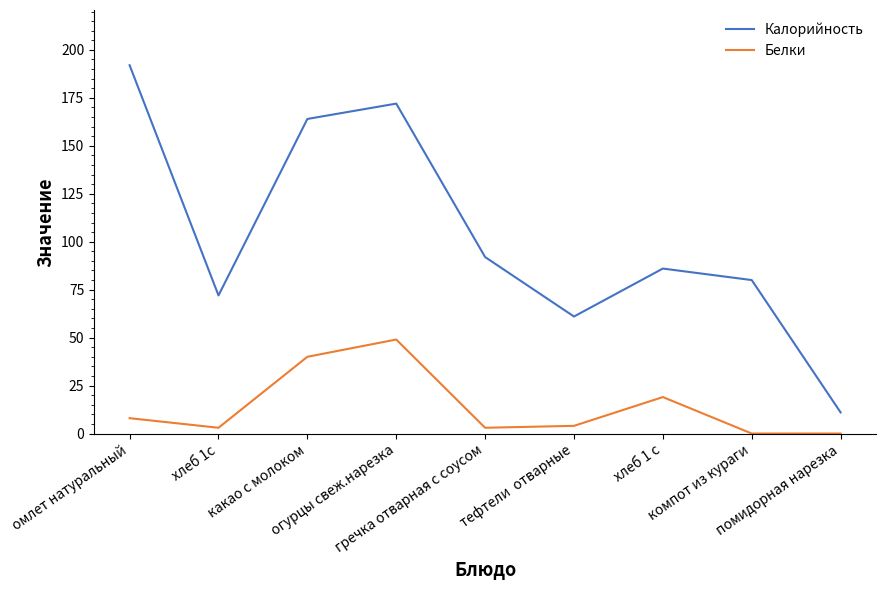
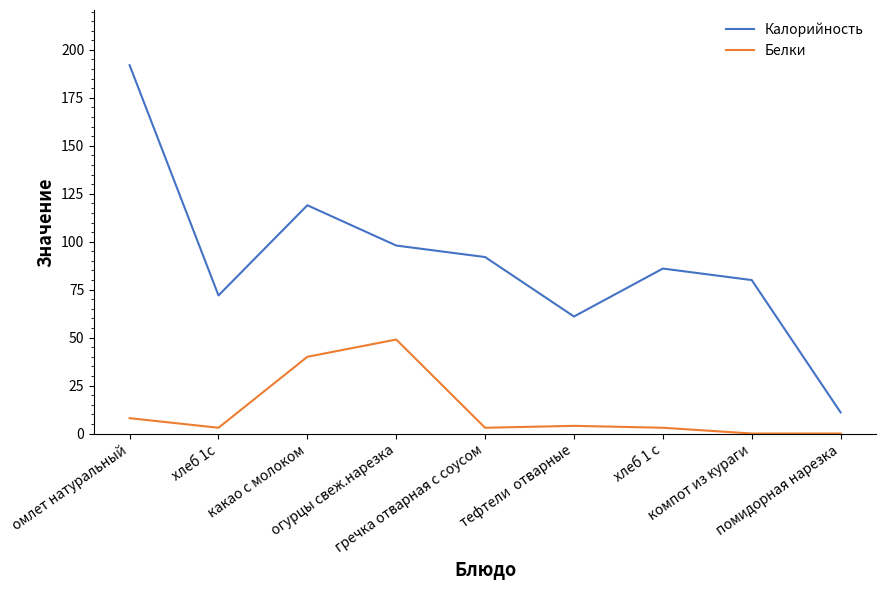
Калорийность, какао с молоком: 164 -> 119
Калорийность, огурцы свеж.нарезка: 172 -> 98
Белки, хлеб 1 с: 19 -> 3
